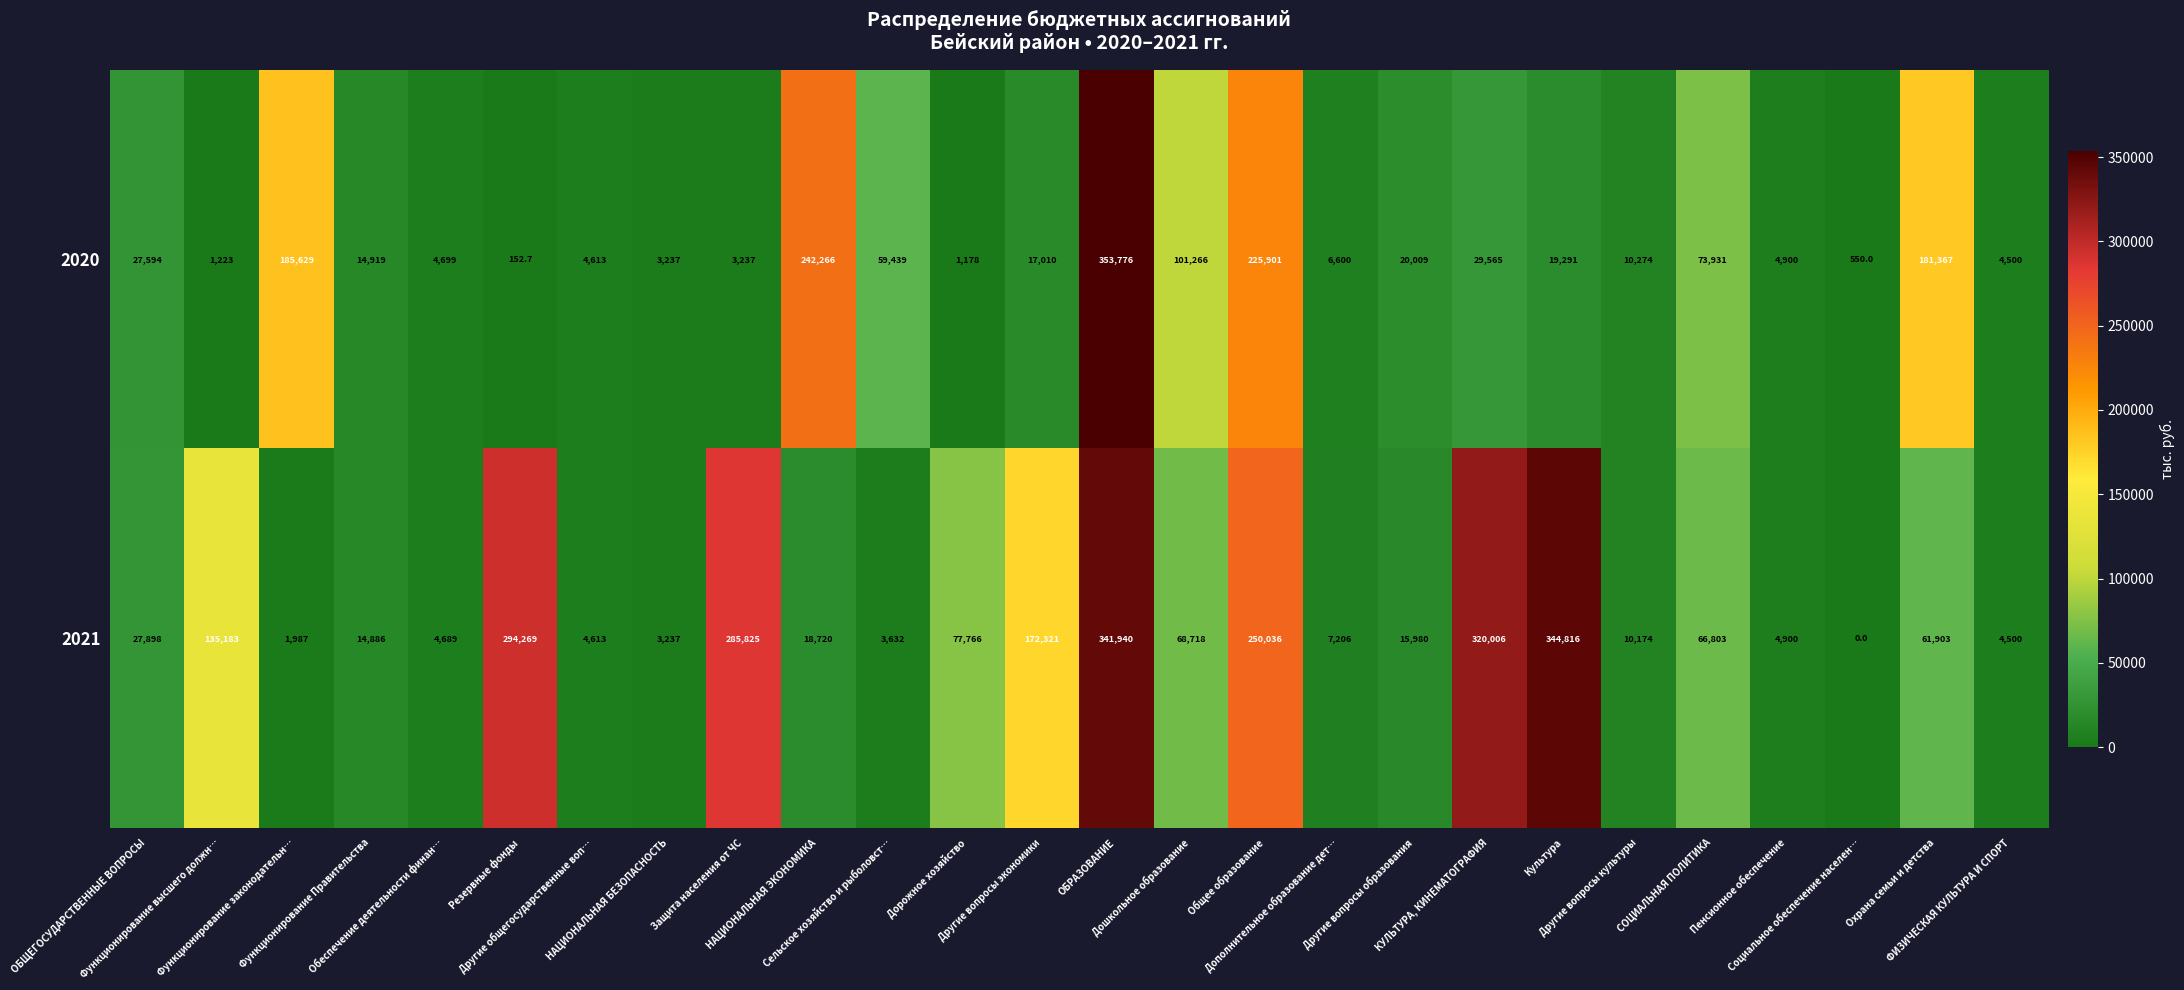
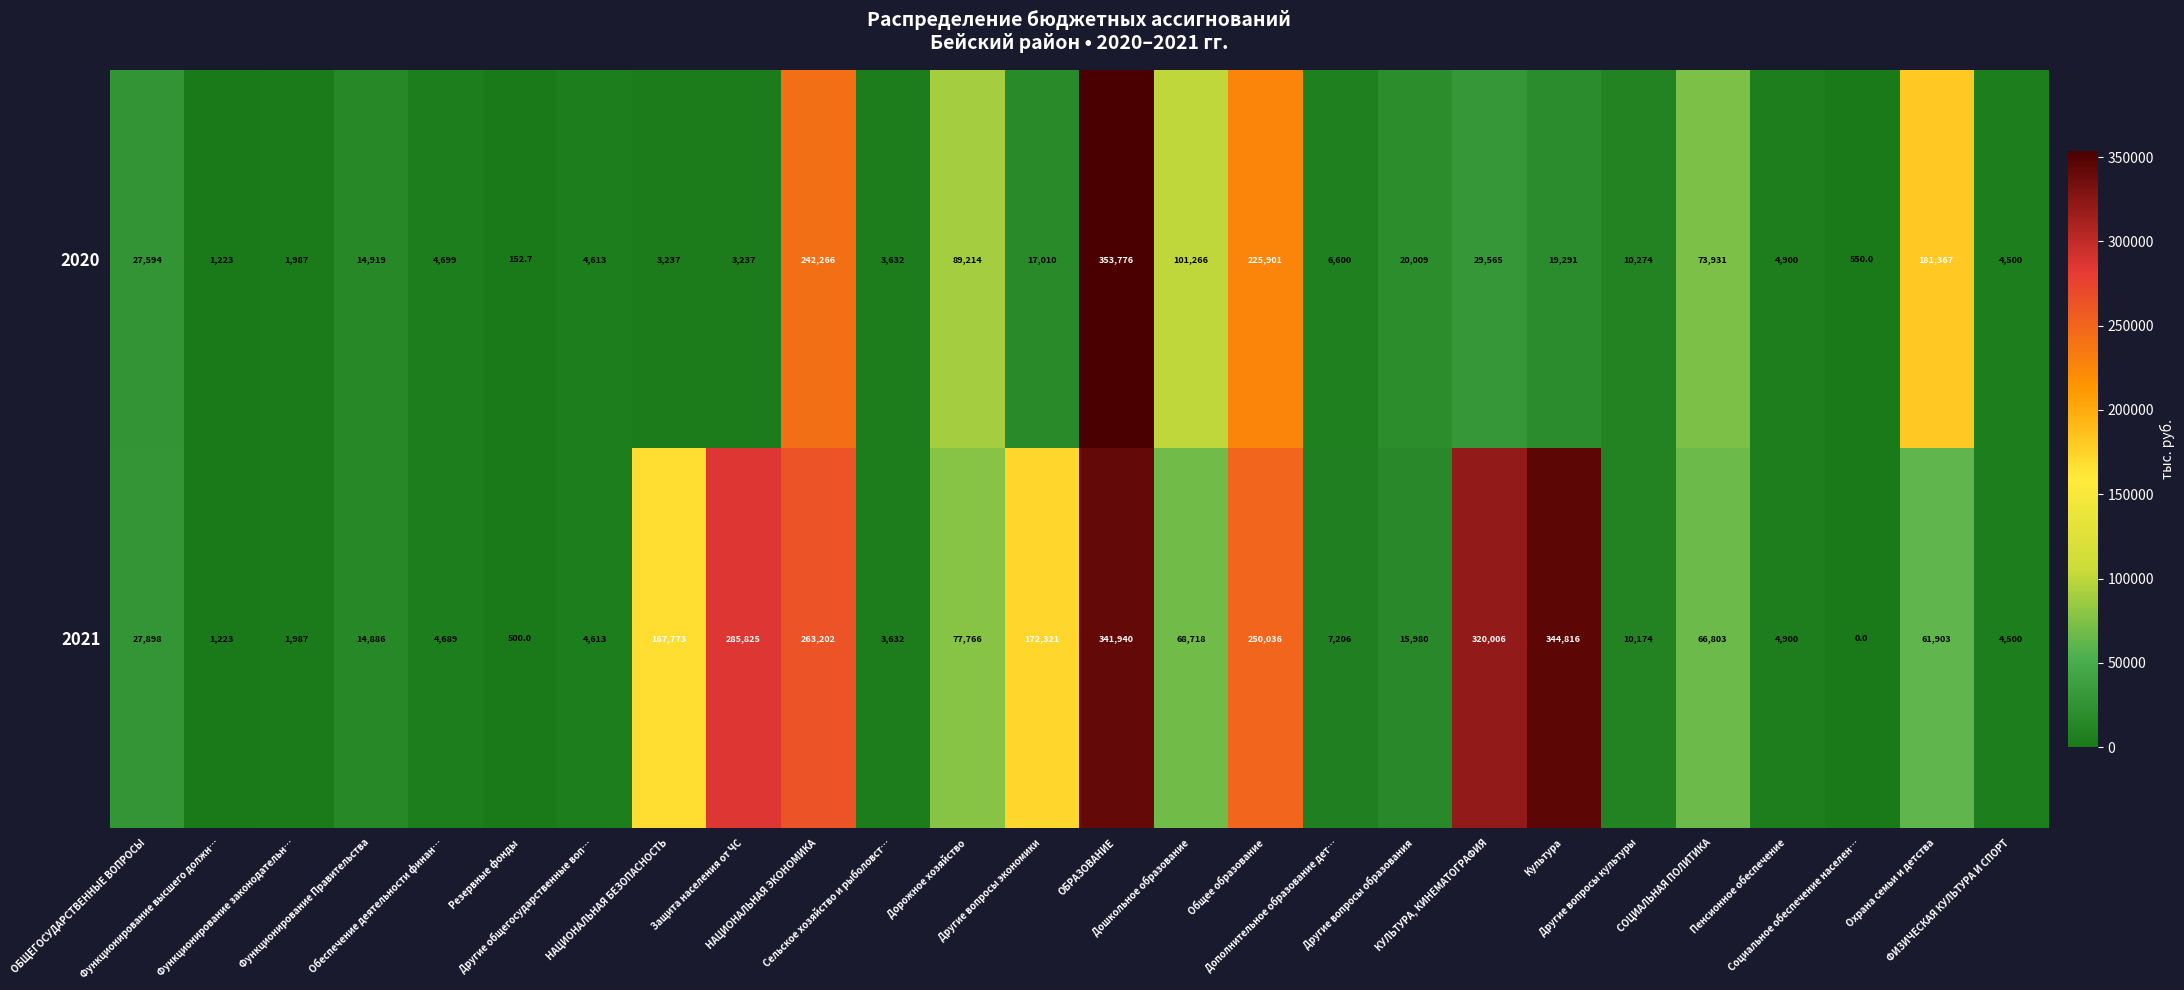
2020, Функционирование законодательн…: 185,629 -> 1,987
2020, Сельское хозяйство и рыболовст…: 59,439 -> 3,632
2020, Дорожное хозяйство: 1,178 -> 89,214
2021, Функционирование высшего должн…: 135,183 -> 1,223
2021, Резервные фонды: 294,269 -> 500.0
2021, НАЦИОНАЛЬНАЯ БЕЗОПАСНОСТЬ: 3,237 -> 167,773
2021, НАЦИОНАЛЬНАЯ ЭКОНОМИКА: 18,720 -> 263,202
